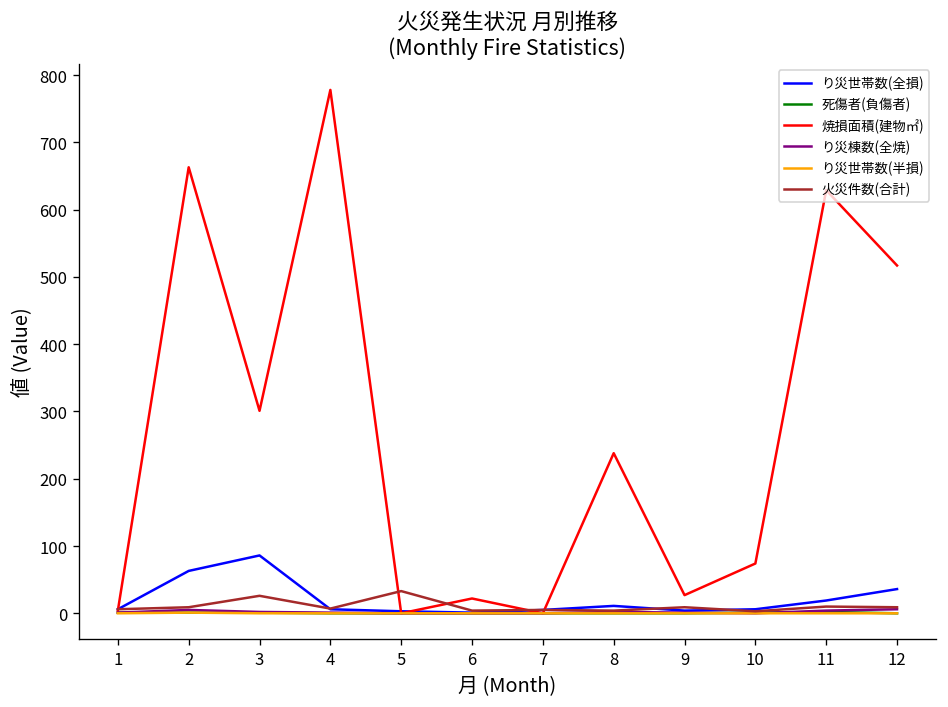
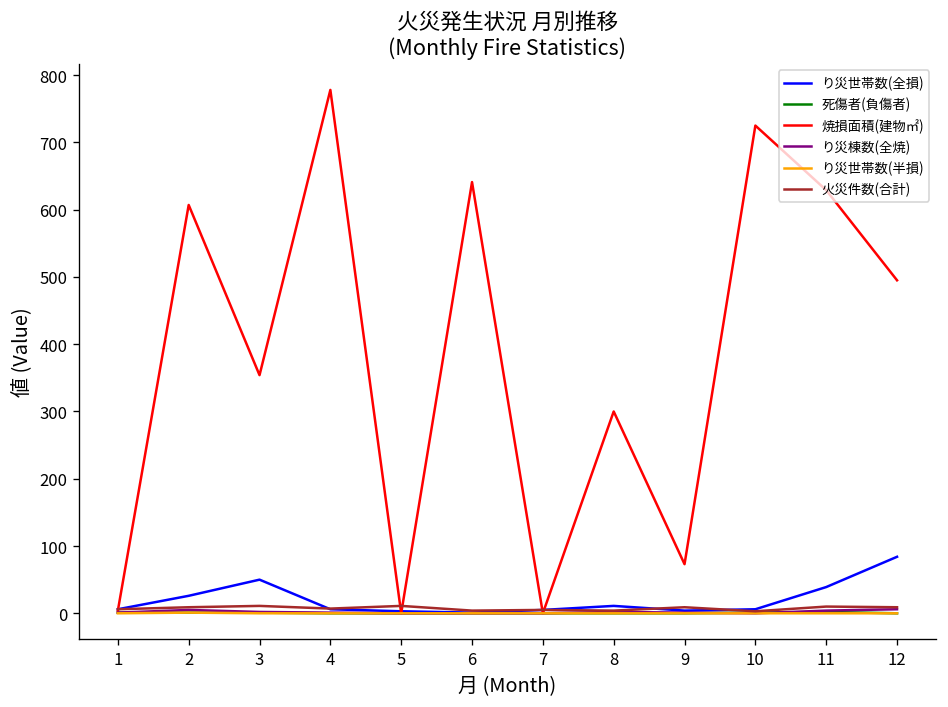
り災世帯数(全損), 2: 60 -> 30
焼損面積(建物㎡), 2: 660 -> 610
り災世帯数(全損), 3: 90 -> 50
焼損面積(建物㎡), 3: 300 -> 350
火災件数(合計), 3: 30 -> 10
火災件数(合計), 5: 30 -> 10
焼損面積(建物㎡), 6: 20 -> 640
焼損面積(建物㎡), 8: 240 -> 300
焼損面積(建物㎡), 9: 30 -> 70
焼損面積(建物㎡), 10: 70 -> 730
り災世帯数(全損), 11: 20 -> 40
り災世帯数(全損), 12: 40 -> 80
焼損面積(建物㎡), 12: 520 -> 500
